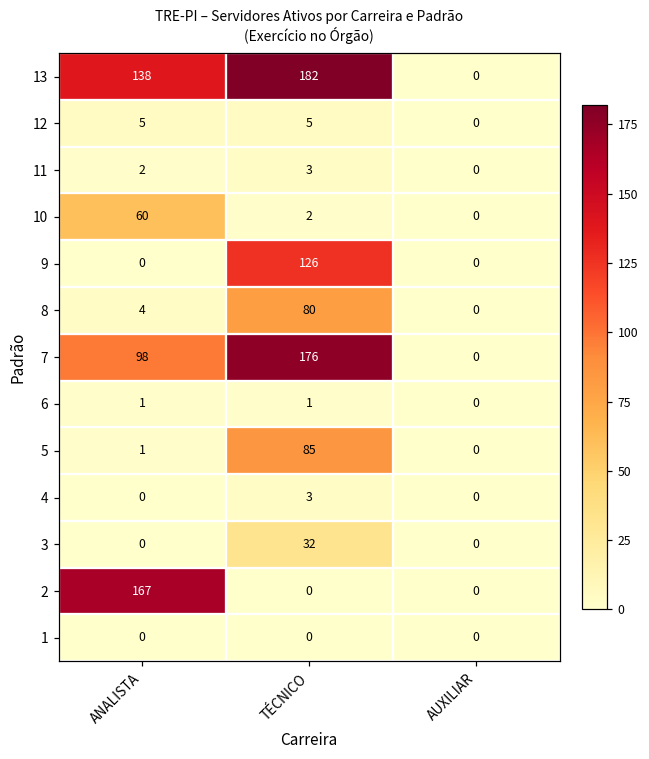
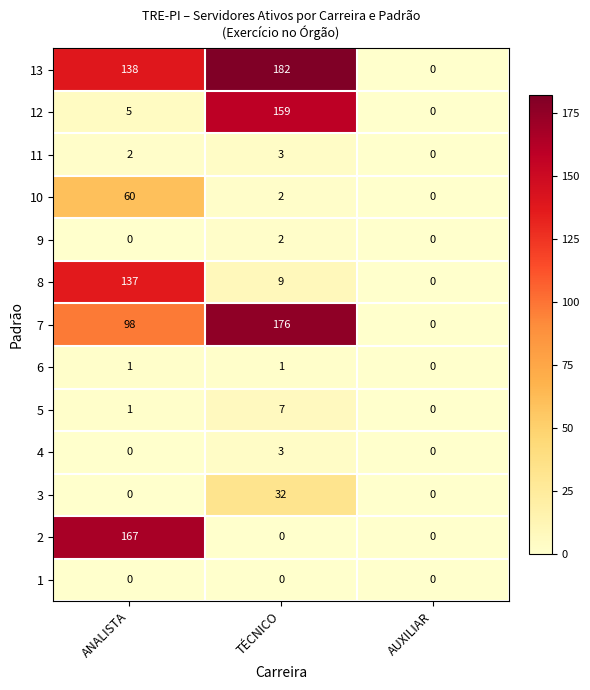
12, TÉCNICO: 5 -> 159
9, TÉCNICO: 126 -> 2
8, ANALISTA: 4 -> 137
8, TÉCNICO: 80 -> 9
5, TÉCNICO: 85 -> 7
